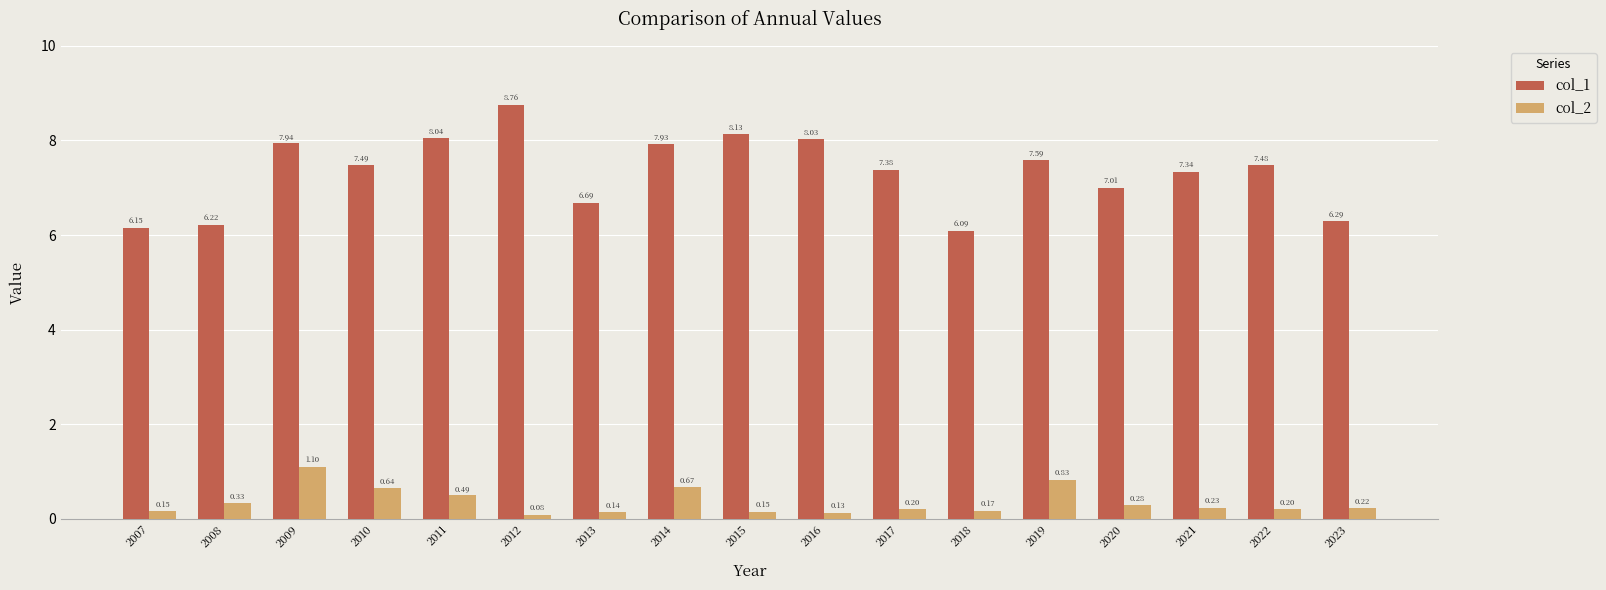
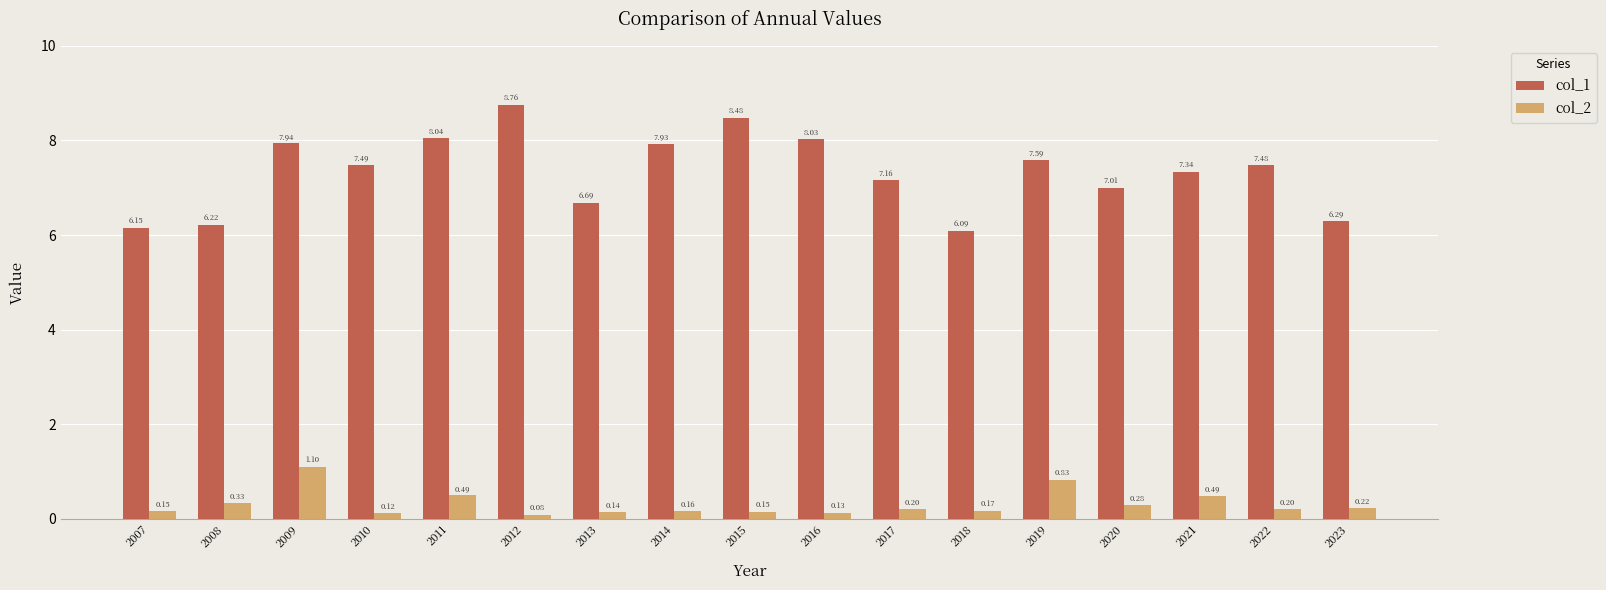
col_2, 2010: 0.64 -> 0.12
col_2, 2014: 0.67 -> 0.16
col_1, 2015: 8.13 -> 8.48
col_1, 2017: 7.38 -> 7.16
col_2, 2021: 0.23 -> 0.49
